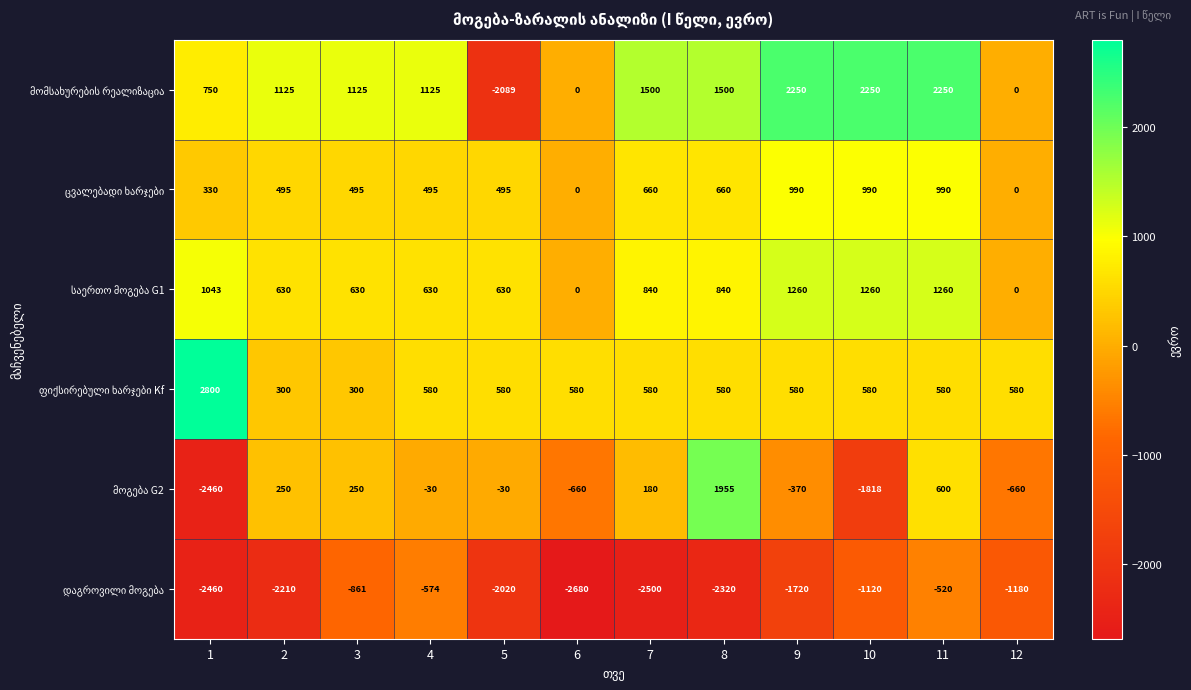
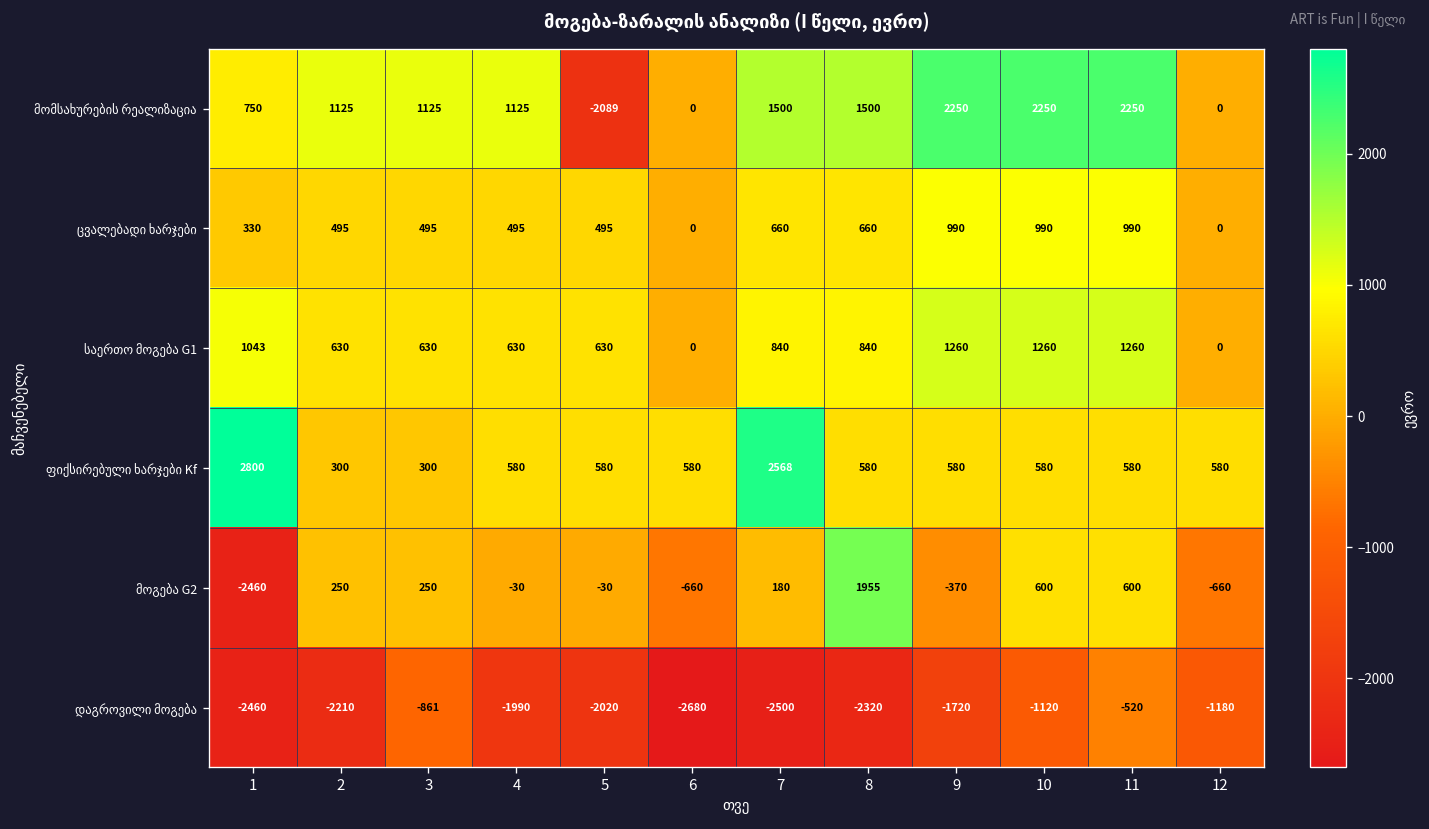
ფიქსირებული ხარჯები Kf, 7: 580 -> 2568
მოგება G2, 10: -1818 -> 600
დაგროვილი მოგება, 4: -574 -> -1990
